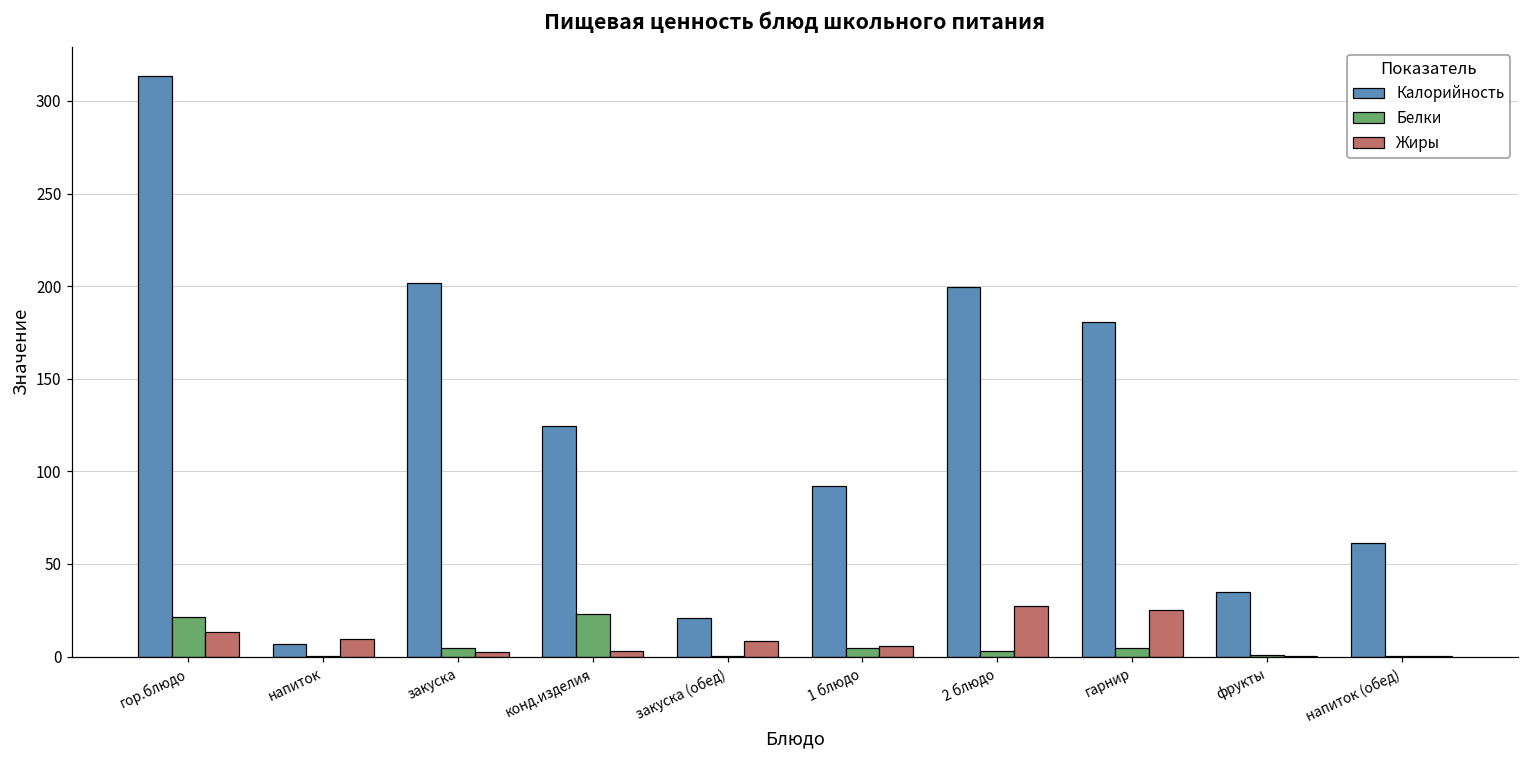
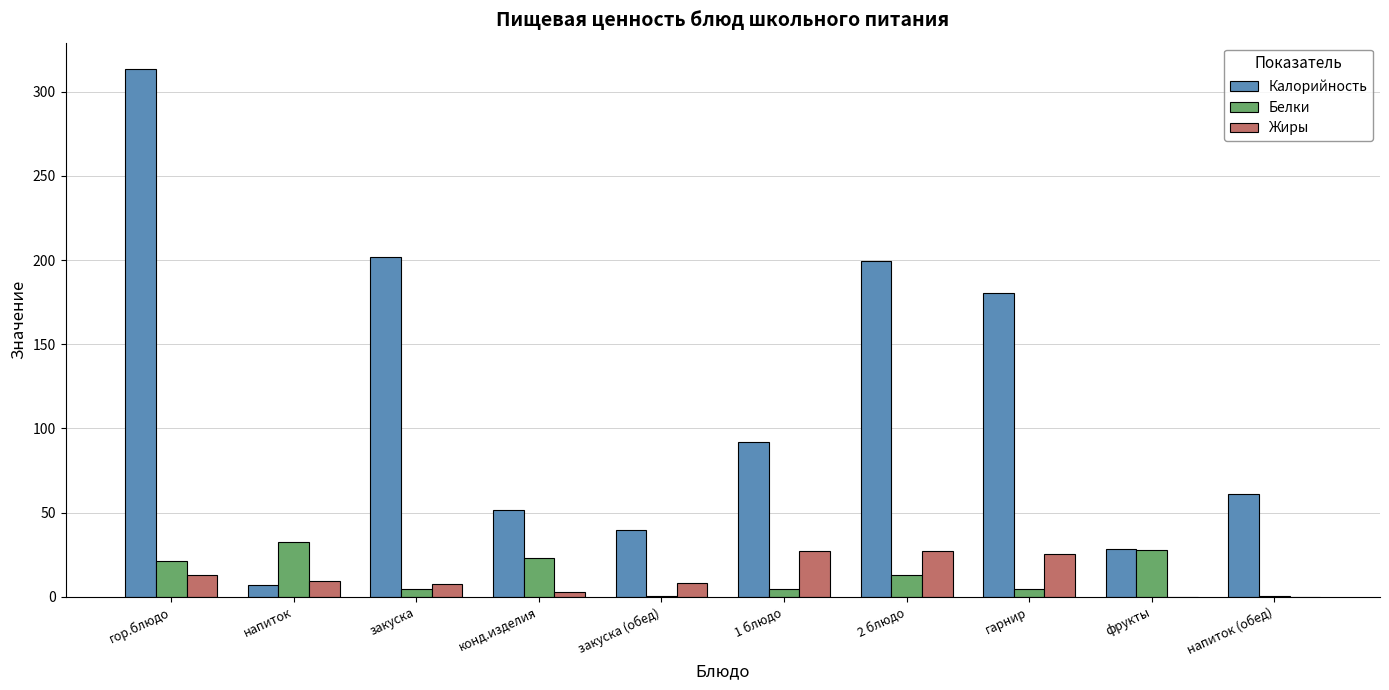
Белки, напиток: 0 -> 32
Жиры, закуска: 2 -> 8
Калорийность, конд.изделия: 125 -> 51
Калорийность, закуска (обед): 21 -> 40
Жиры, 1 блюдо: 6 -> 28
Белки, 2 блюдо: 3 -> 13
Калорийность, фрукты: 35 -> 28
Белки, фрукты: 1 -> 28
